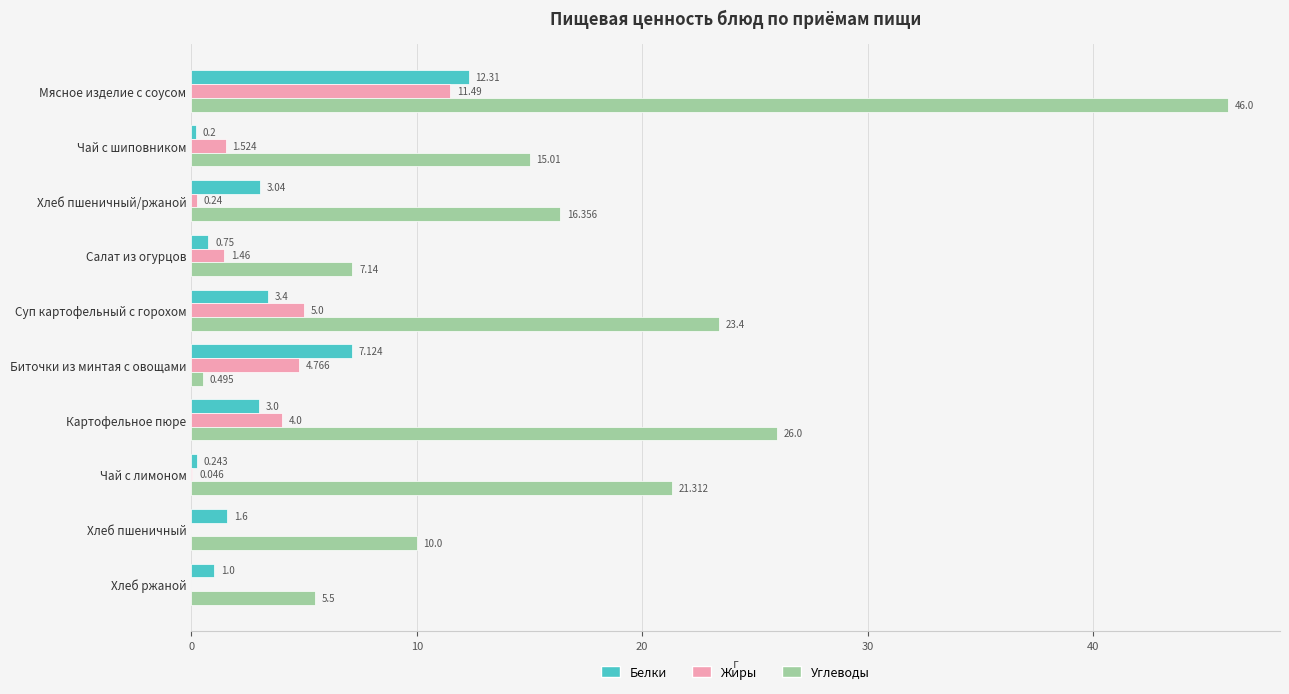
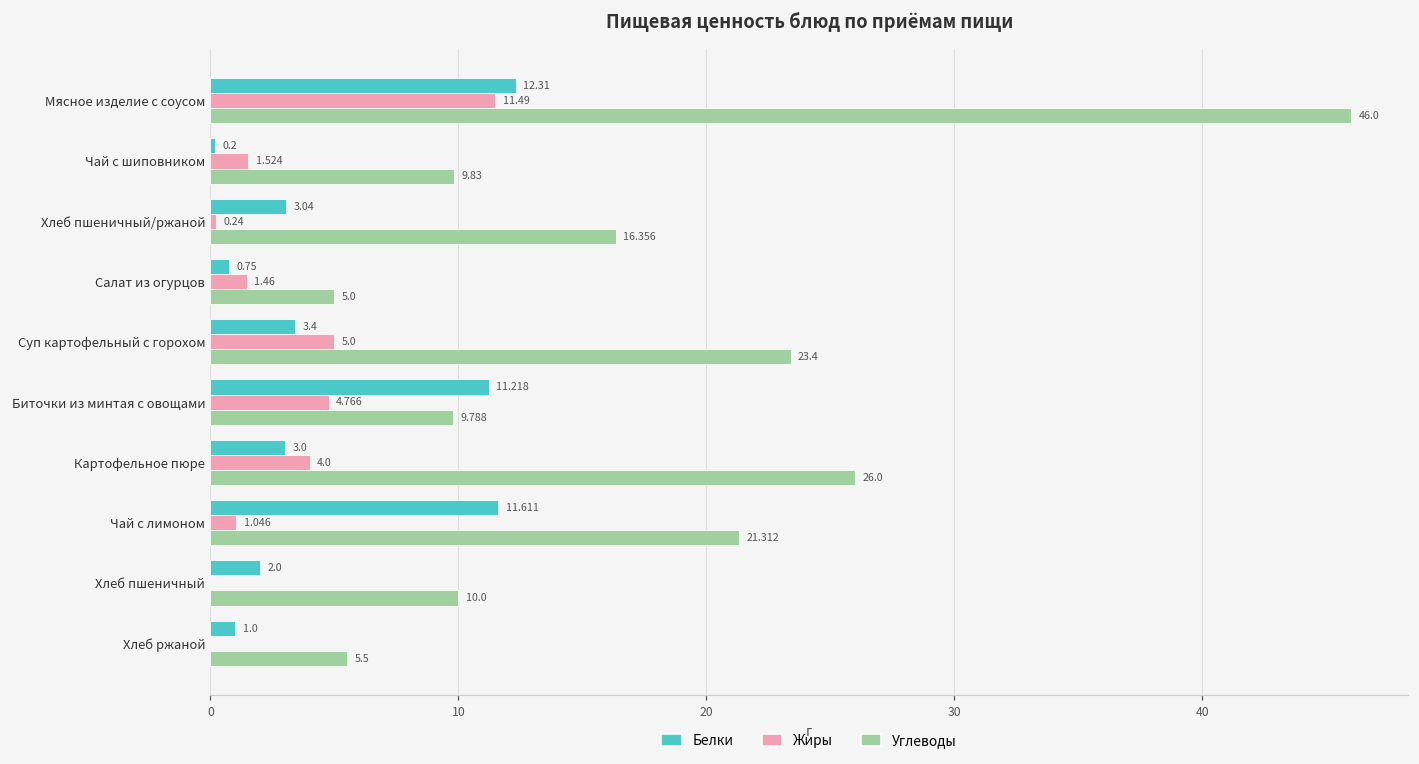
Углеводы, Чай с шиповником: 15.01 -> 9.83
Углеводы, Салат из огурцов: 7.14 -> 5.0
Белки, Биточки из минтая с овощами: 7.124 -> 11.218
Углеводы, Биточки из минтая с овощами: 0.495 -> 9.788
Белки, Чай с лимоном: 0.243 -> 11.611
Жиры, Чай с лимоном: 0.046 -> 1.046
Белки, Хлеб пшеничный: 1.6 -> 2.0
